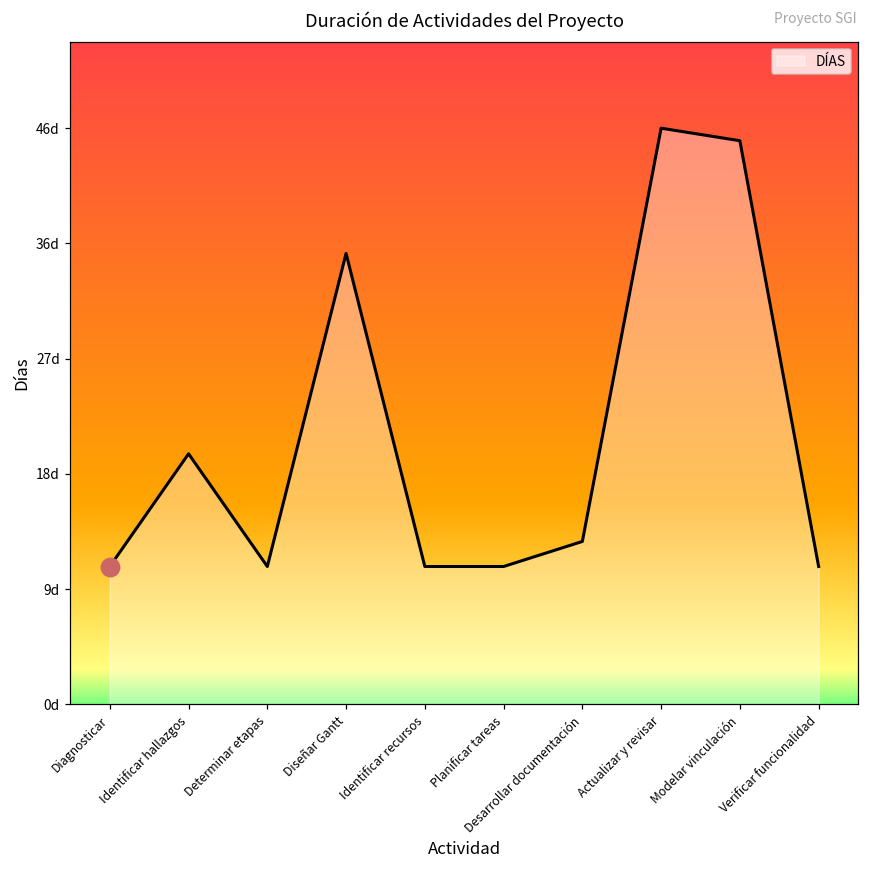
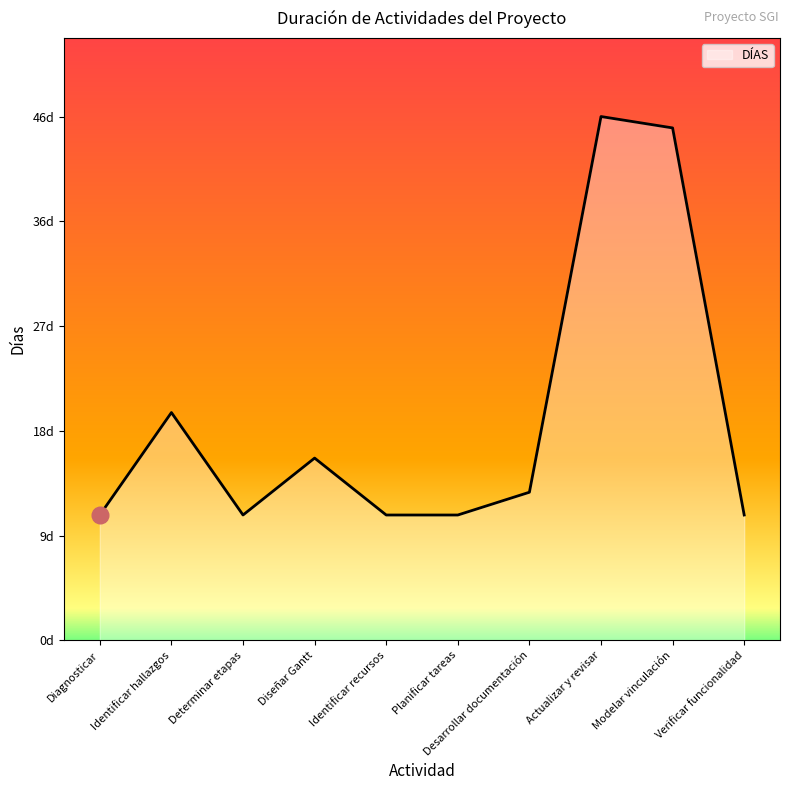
DÍAS, Diseñar Gantt: 36d -> 16d
